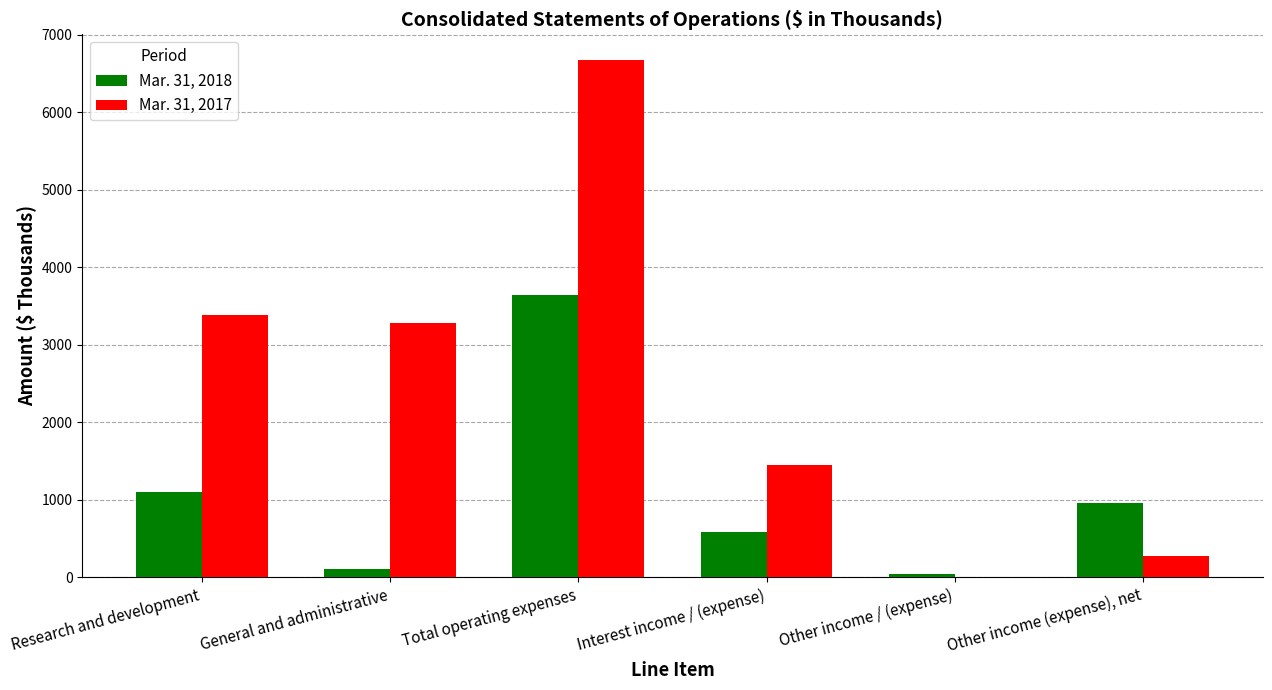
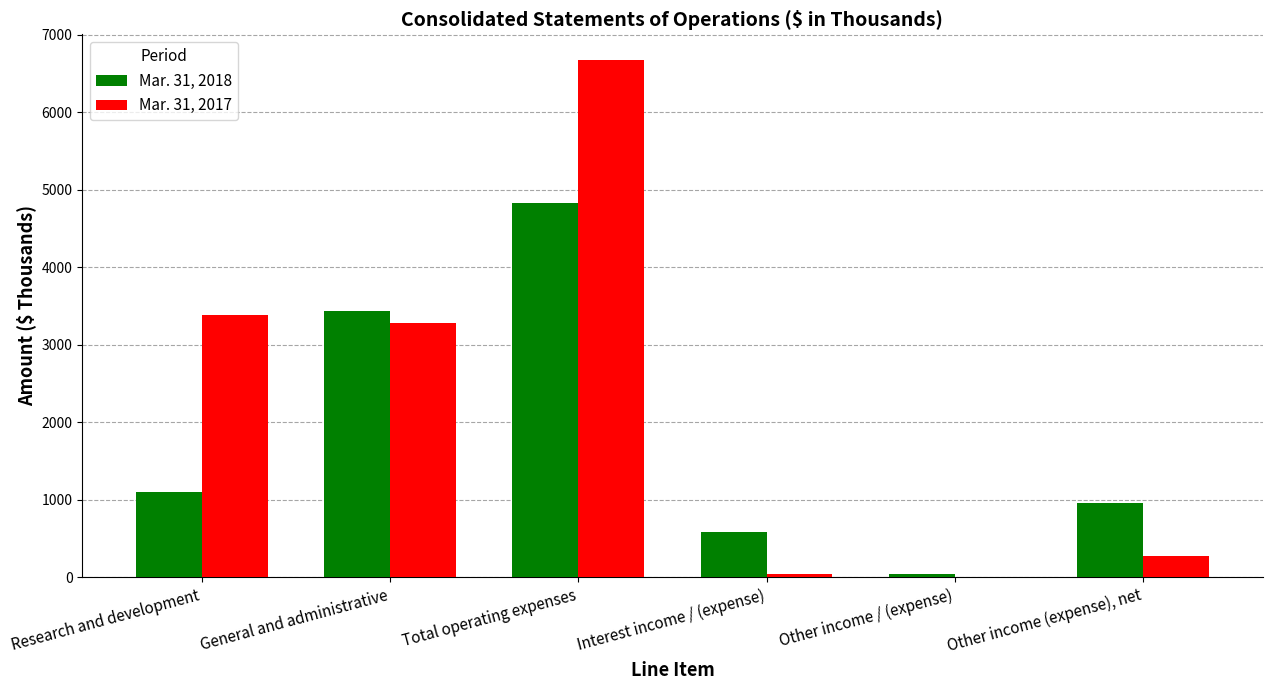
Mar. 31, 2018, General and administrative: 100 -> 3400
Mar. 31, 2018, Total operating expenses: 3600 -> 4800
Mar. 31, 2017, Interest income / (expense): 1400 -> 0
